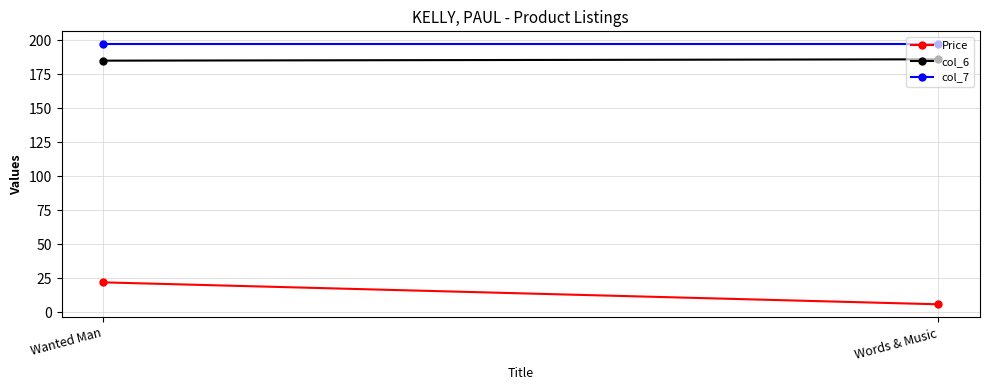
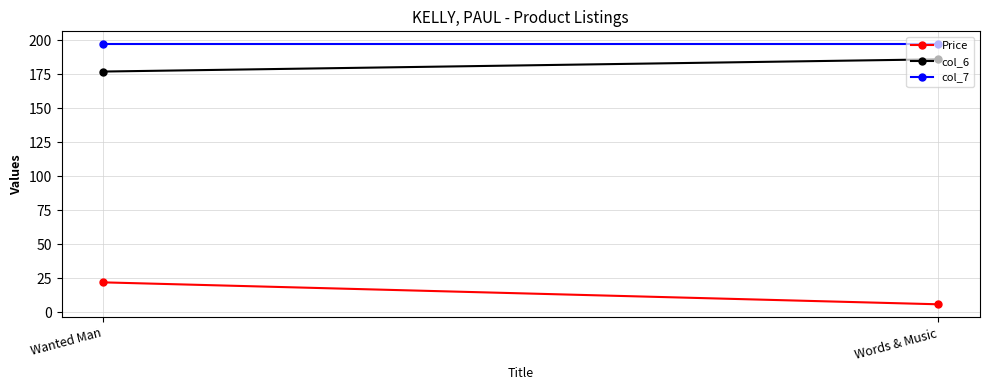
col_6, Wanted Man: 185 -> 177
